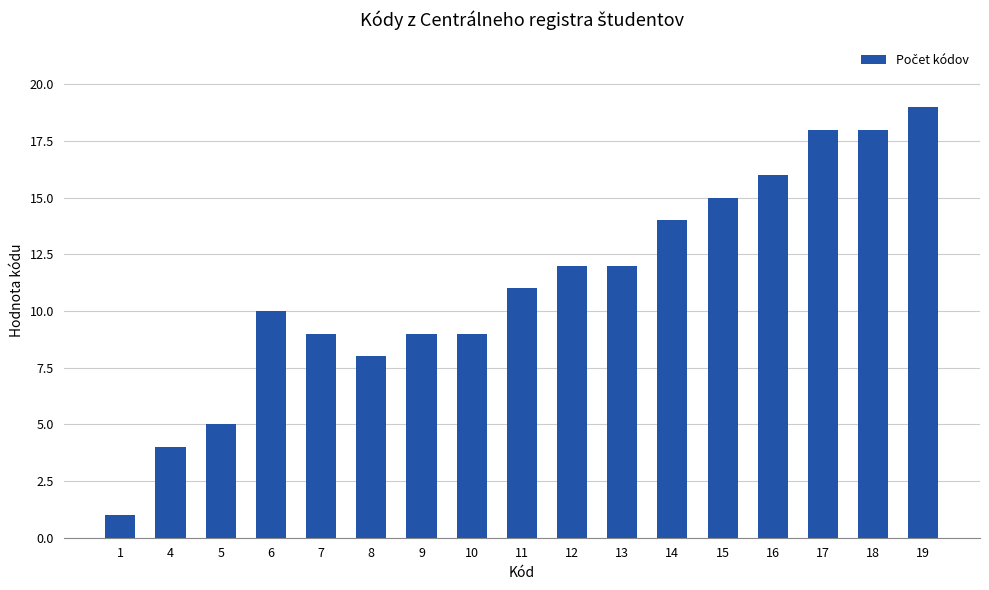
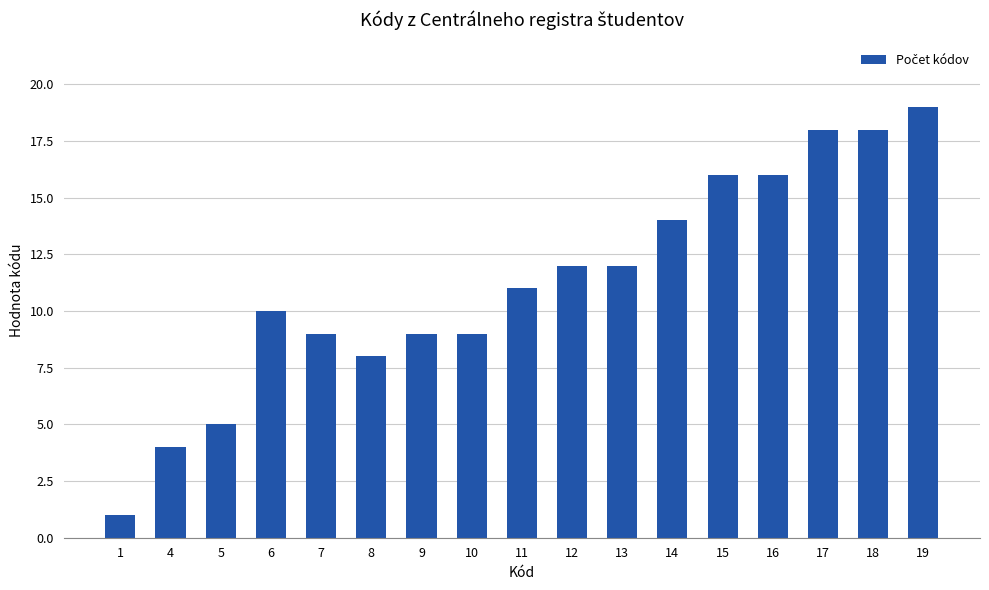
15: 15 -> 16
